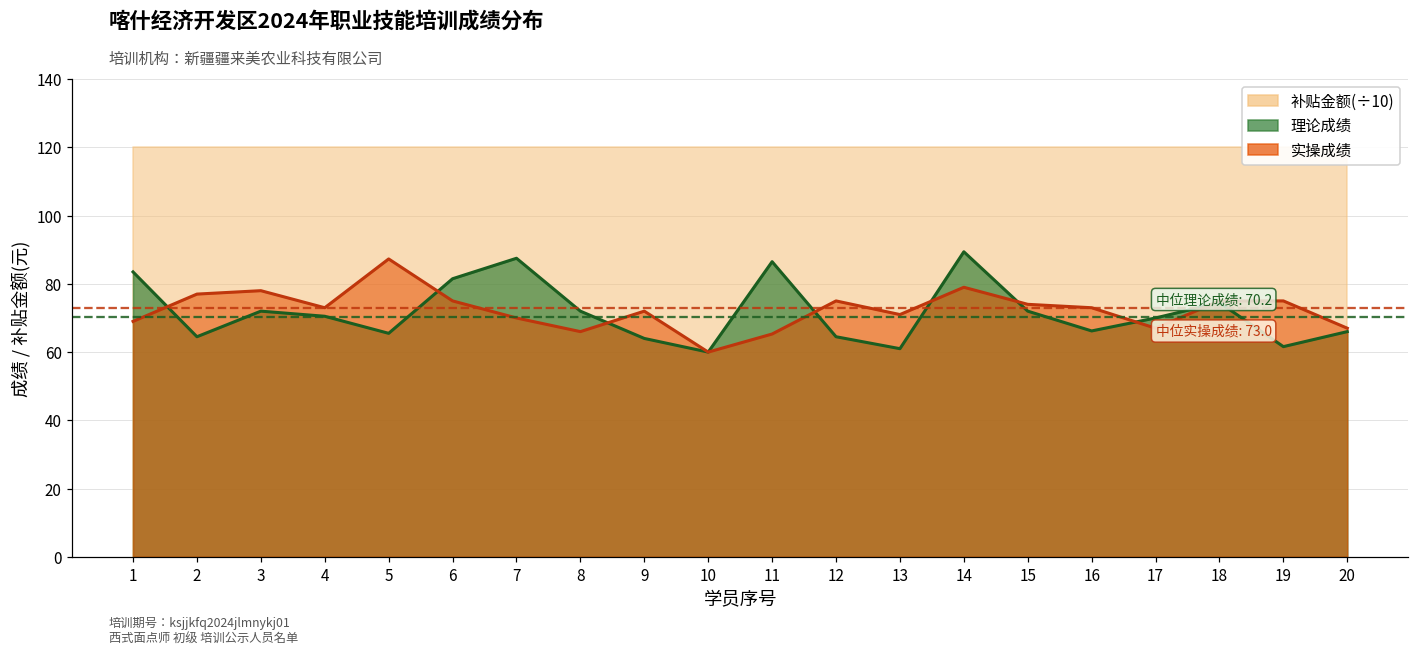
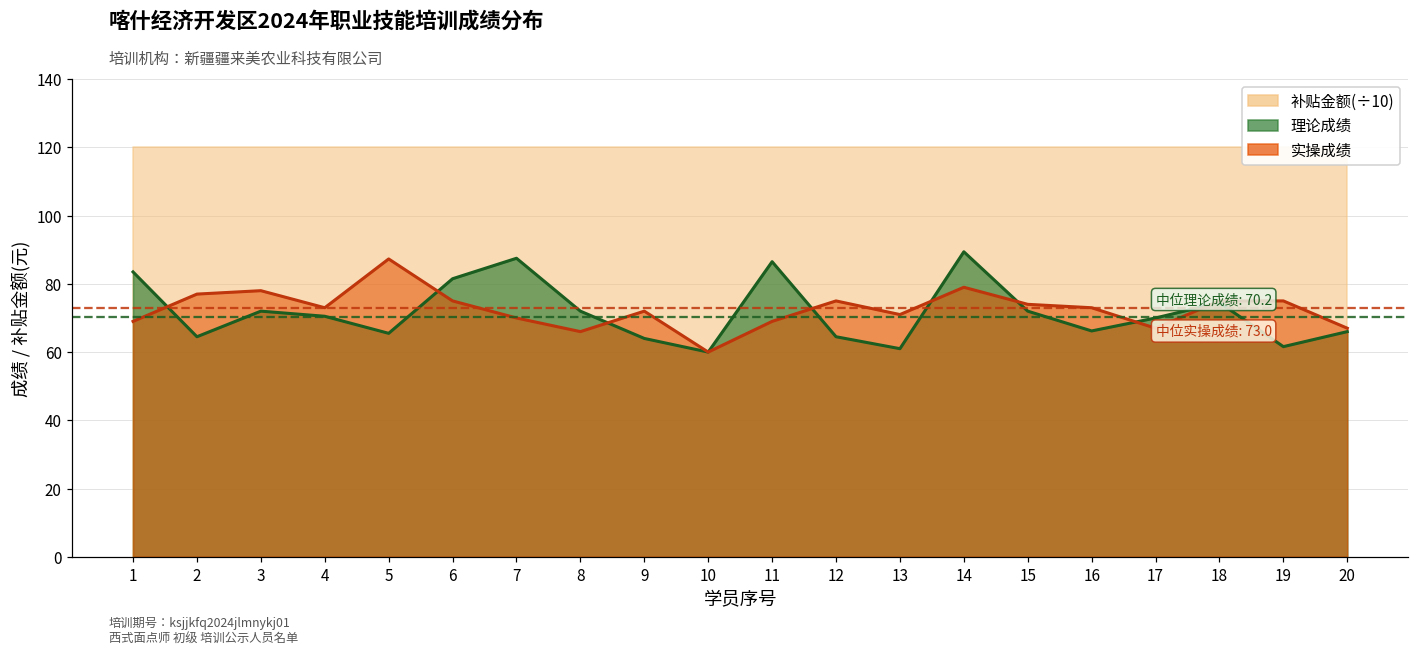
实操成绩, 11: 65 -> 69
